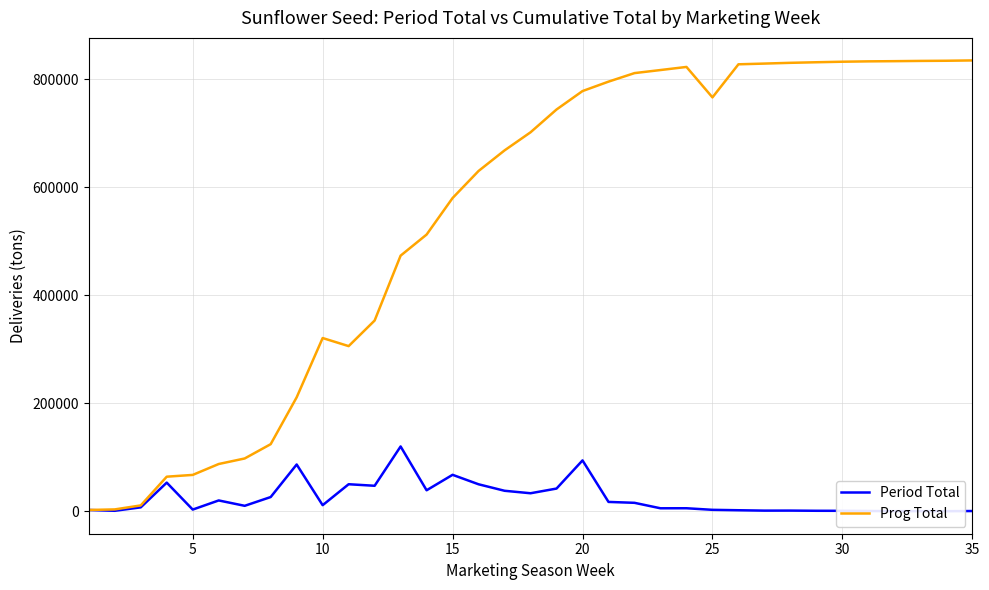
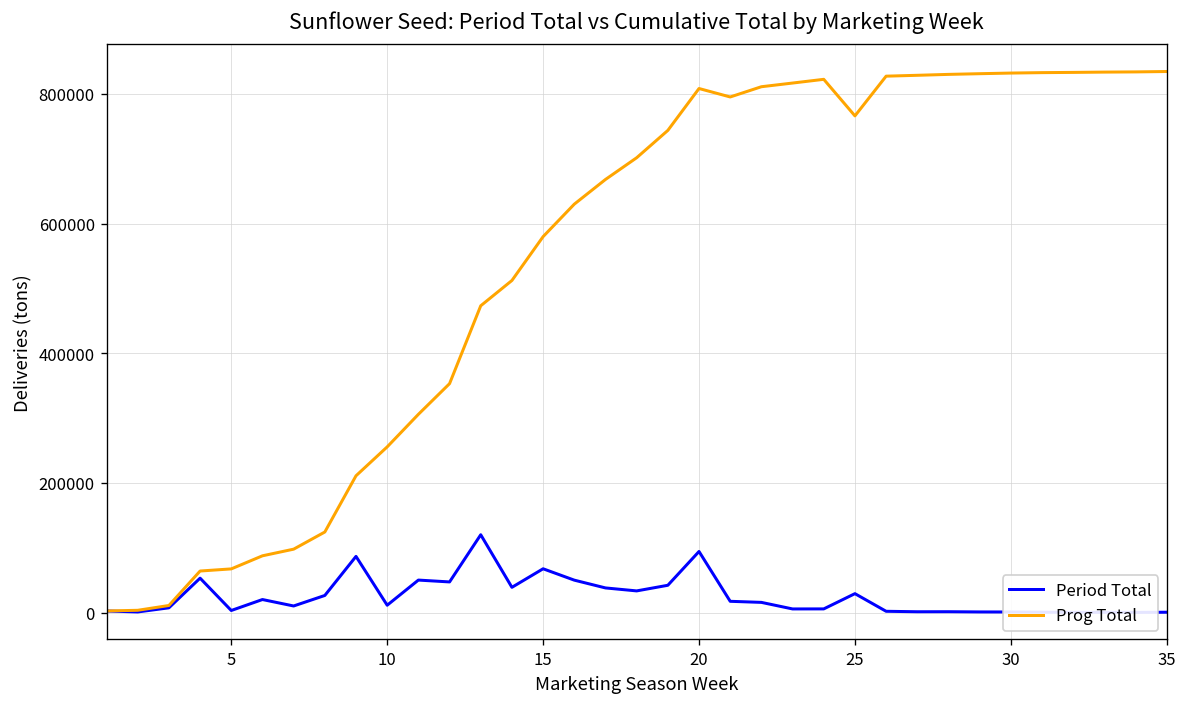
Prog Total, 10: 320000 -> 260000
Prog Total, 20: 780000 -> 810000
Period Total, 25: 0 -> 30000
